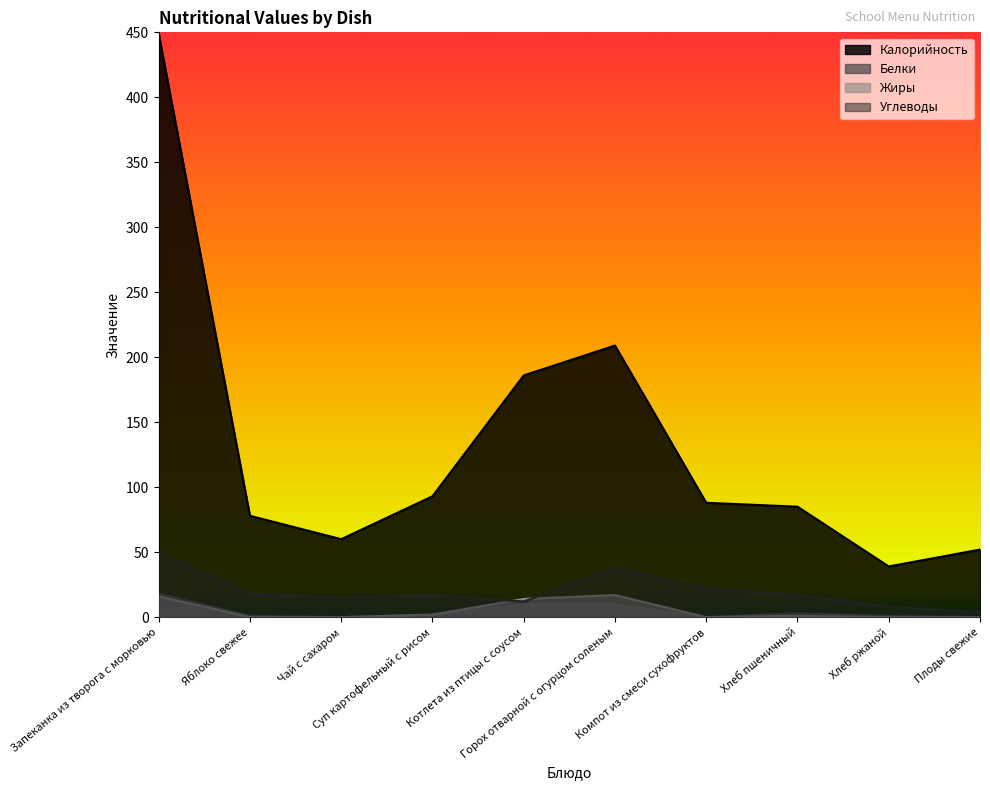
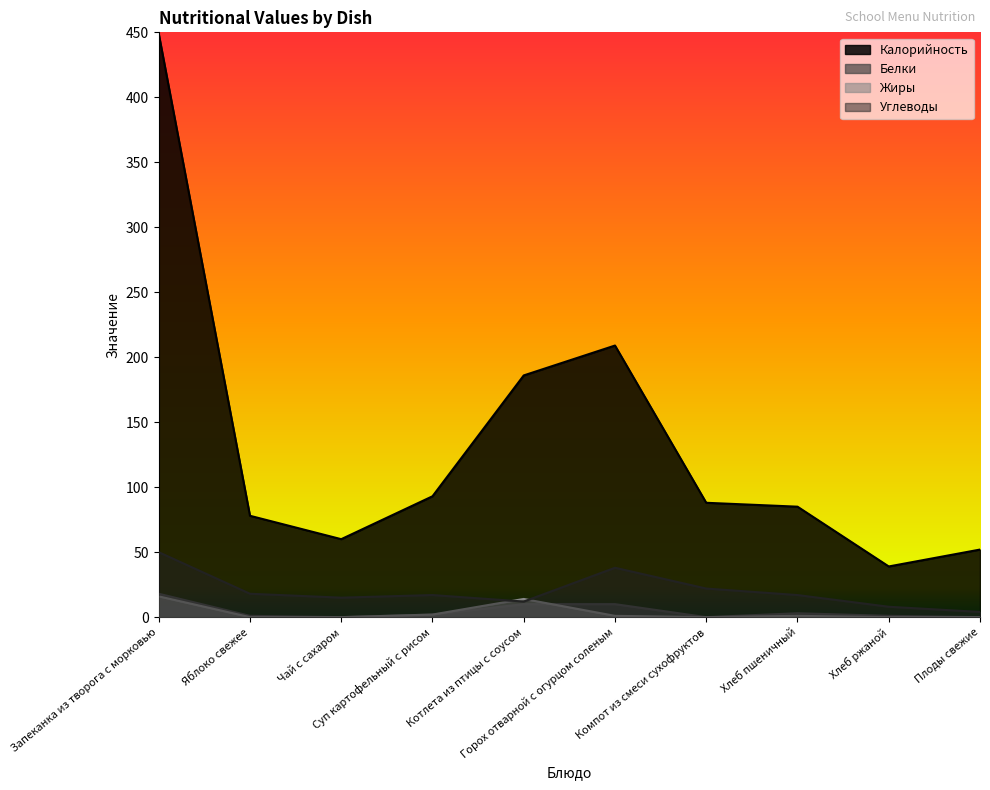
Жиры, Горох отварной с огурцом соленым: 17 -> 1
